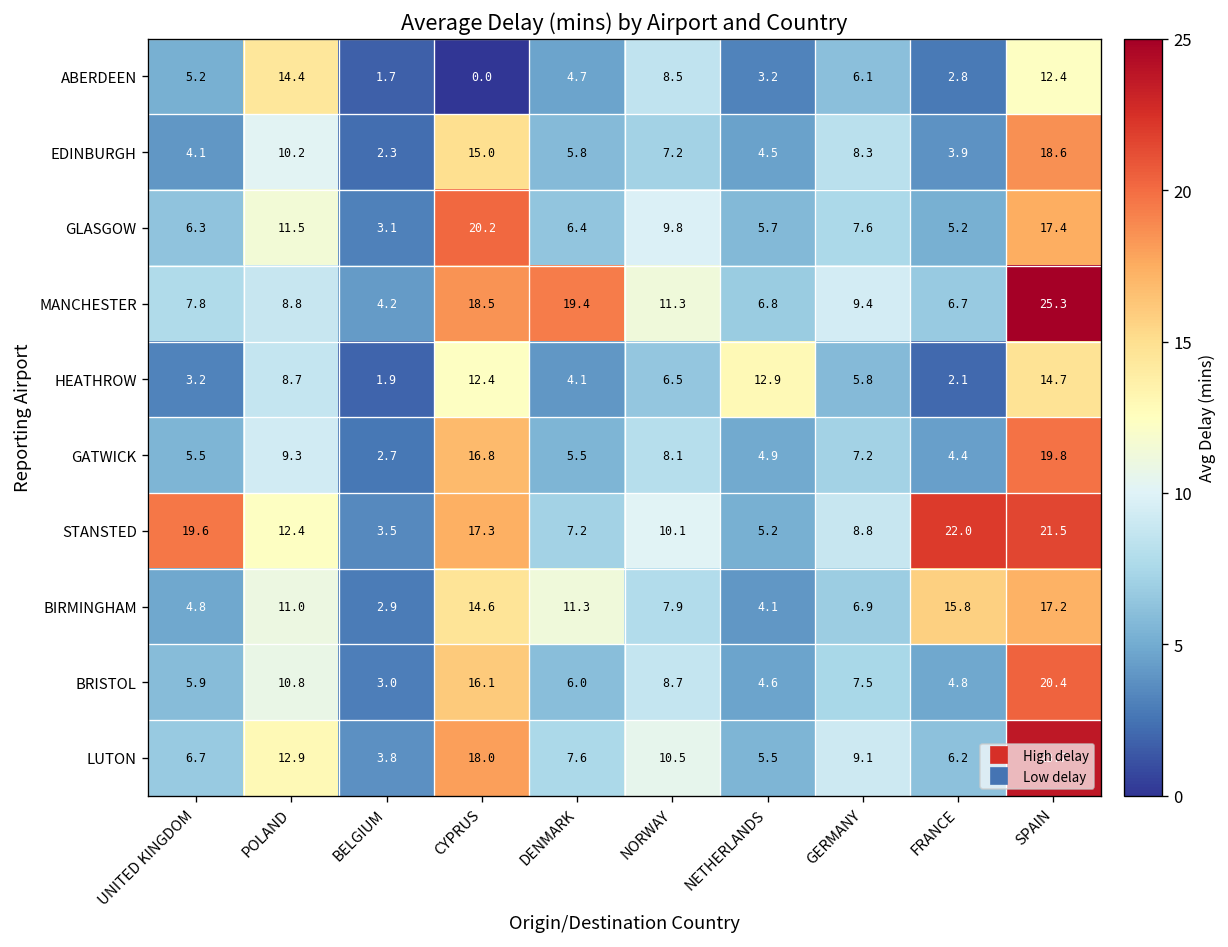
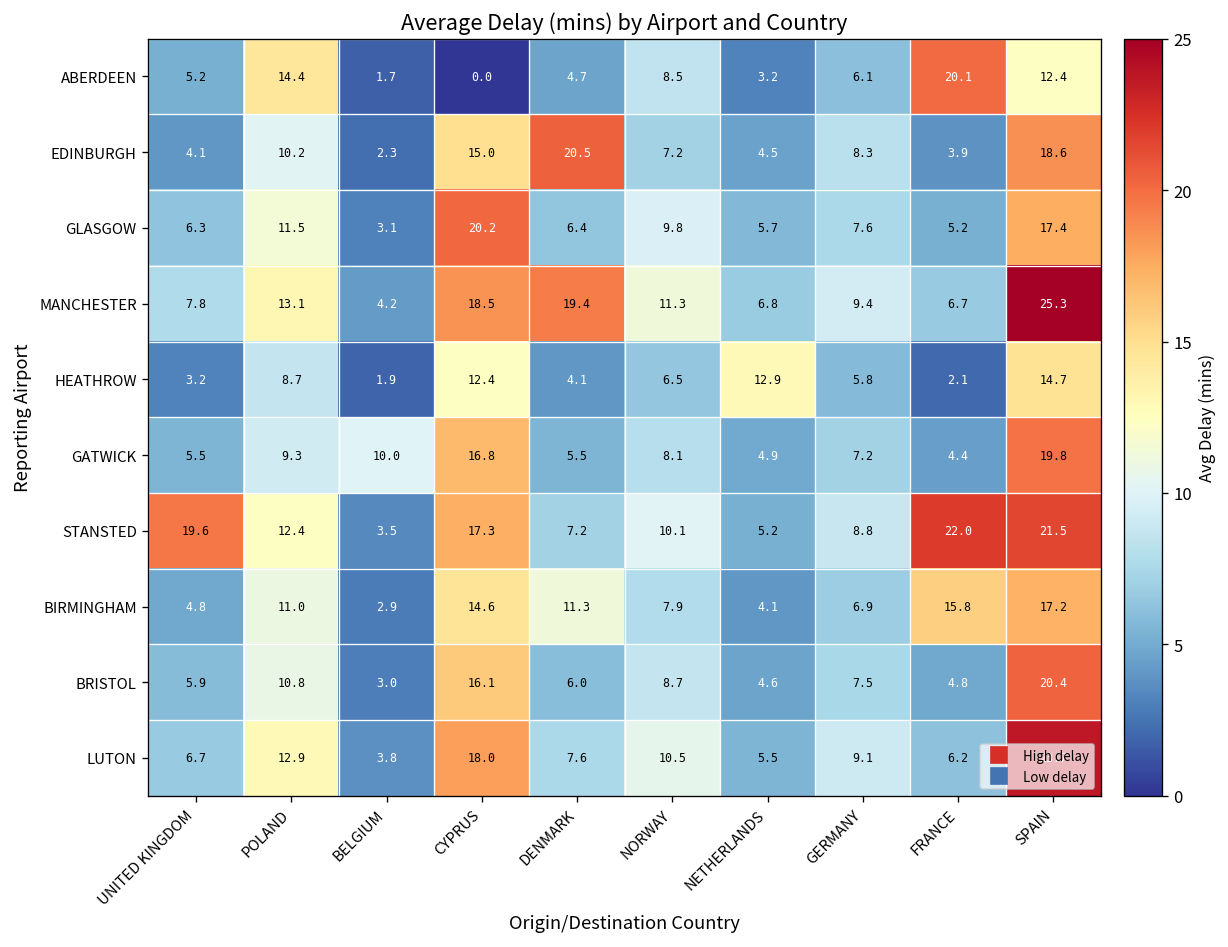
ABERDEEN, FRANCE: 2.8 -> 20.1
EDINBURGH, DENMARK: 5.8 -> 20.5
MANCHESTER, POLAND: 8.8 -> 13.1
GATWICK, BELGIUM: 2.7 -> 10.0
